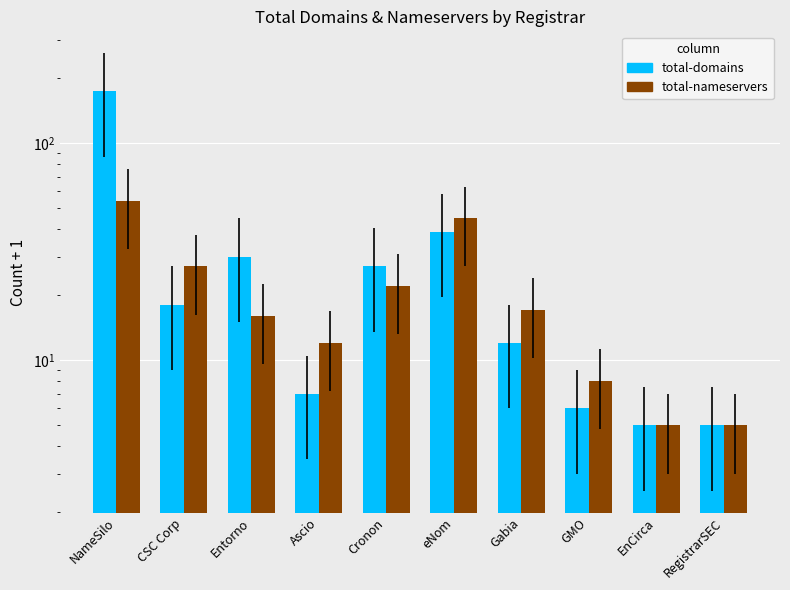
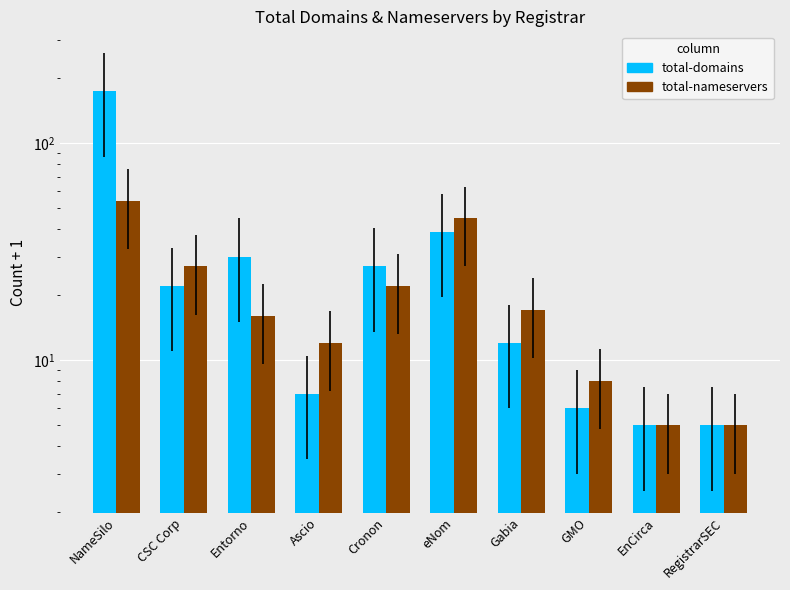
total-domains, CSC Corp: 18 -> 22
